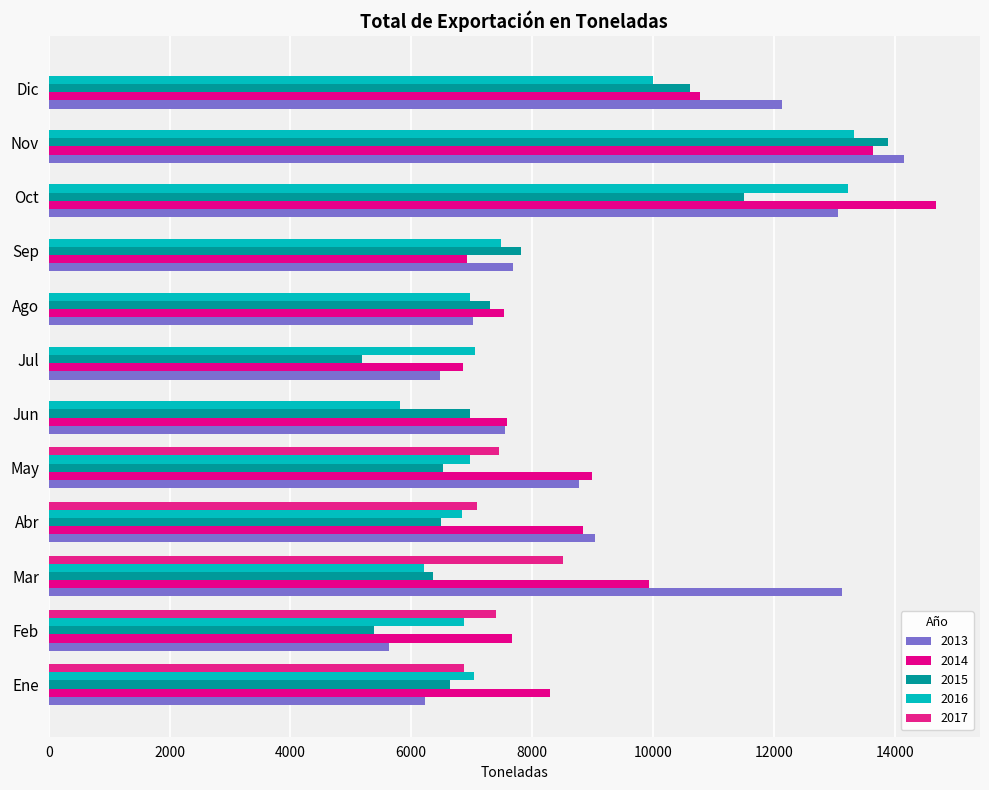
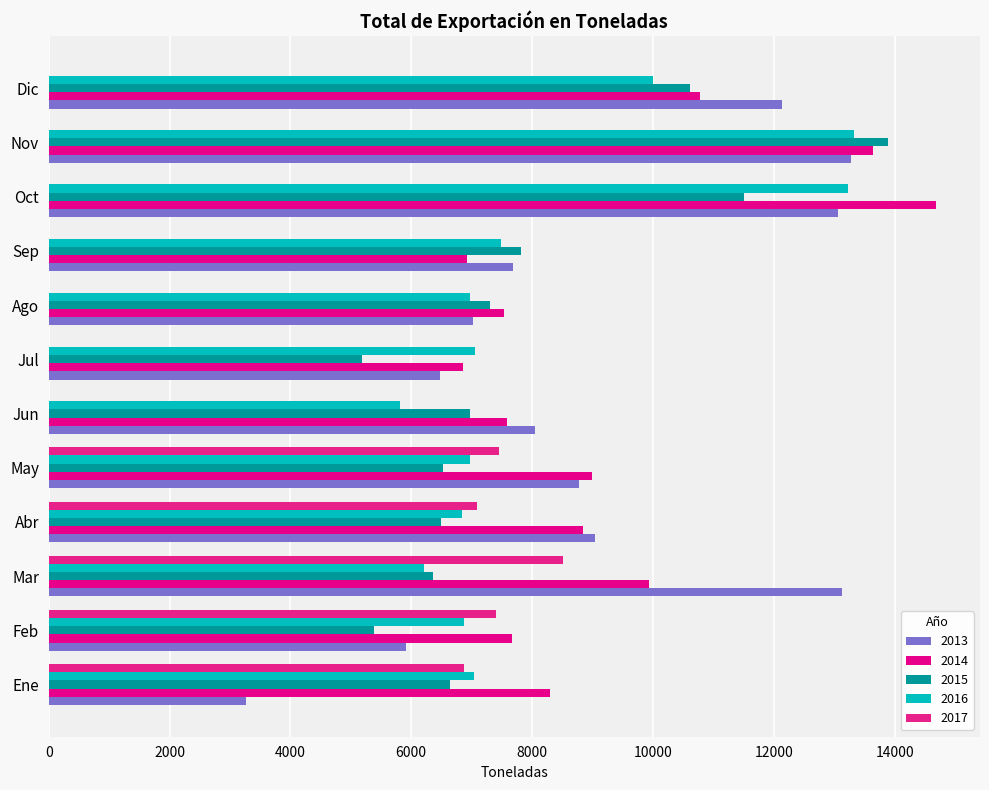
2013, Nov: 14200 -> 13300
2013, Jun: 7600 -> 8000
2013, Feb: 5600 -> 5900
2013, Ene: 6200 -> 3300
